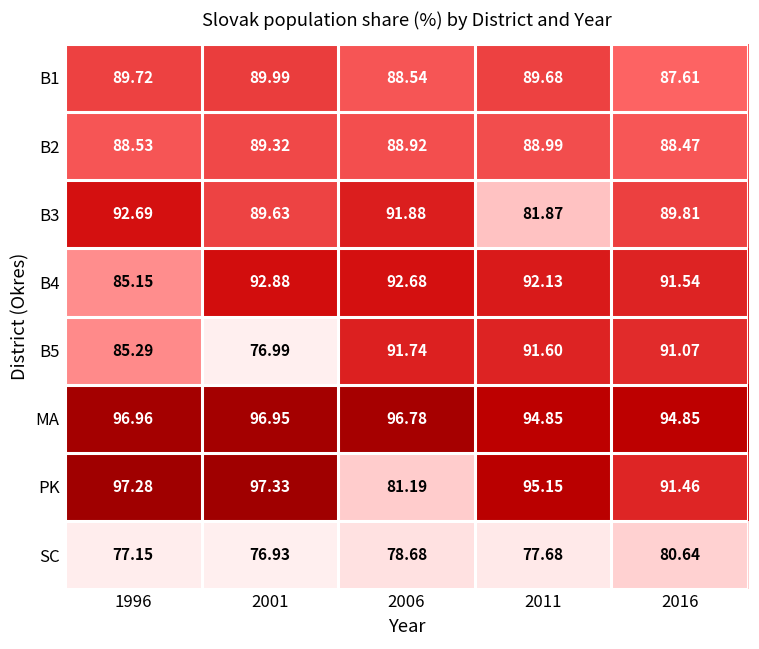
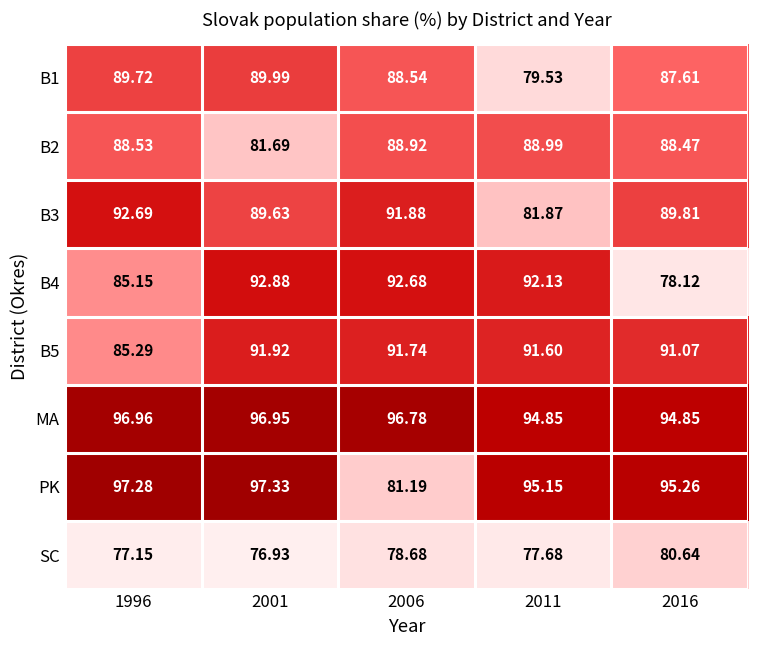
B1, 2011: 89.68 -> 79.53
B2, 2001: 89.32 -> 81.69
B4, 2016: 91.54 -> 78.12
B5, 2001: 76.99 -> 91.92
PK, 2016: 91.46 -> 95.26
